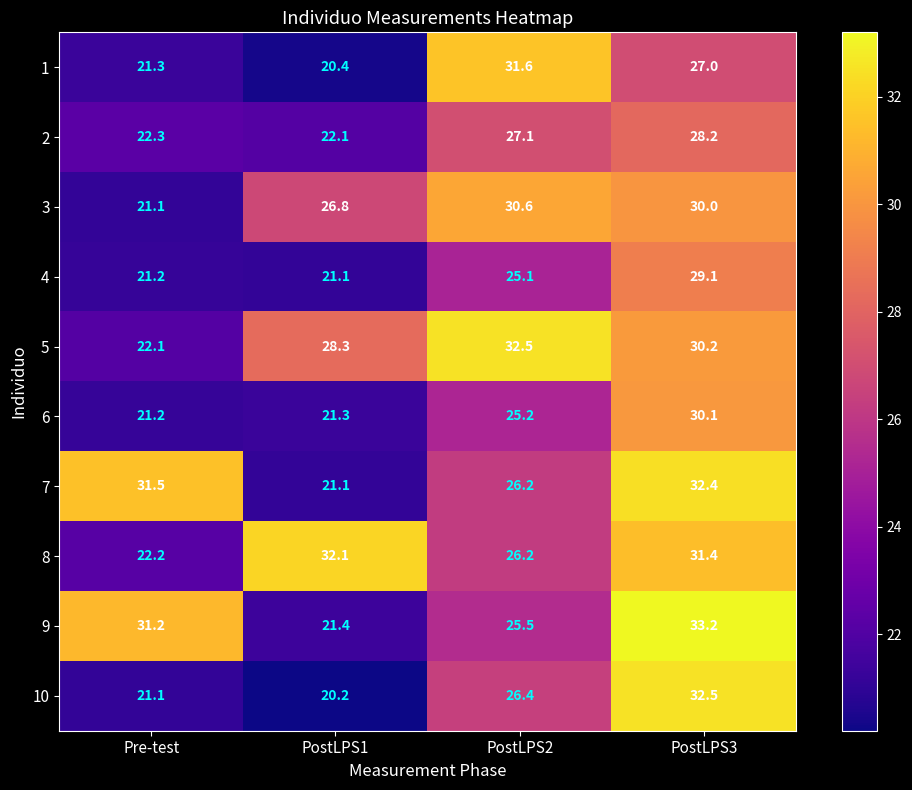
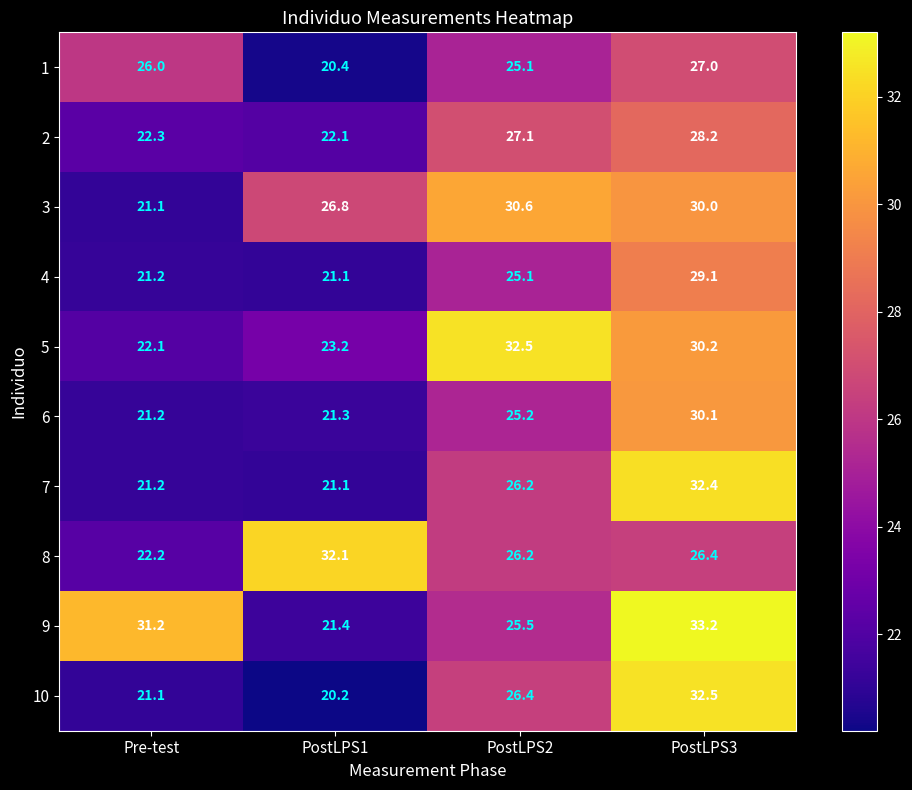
1, Pre-test: 21.3 -> 26.0
1, PostLPS2: 31.6 -> 25.1
5, PostLPS1: 28.3 -> 23.2
7, Pre-test: 31.5 -> 21.2
8, PostLPS3: 31.4 -> 26.4
